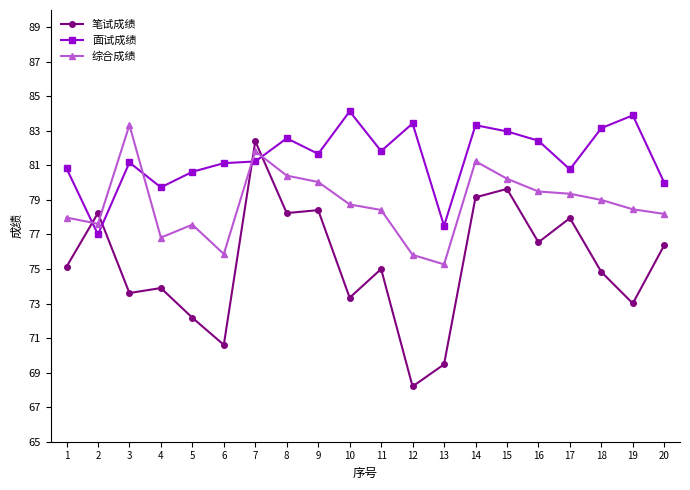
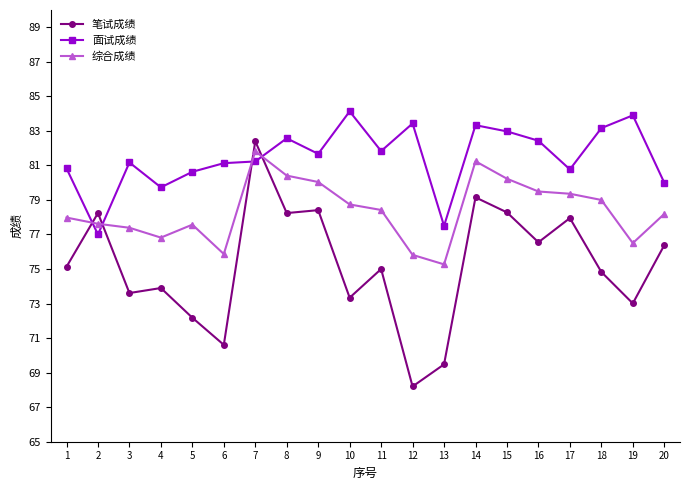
综合成绩, 3: 83.3 -> 77.4
笔试成绩, 15: 79.6 -> 78.3
综合成绩, 19: 78.5 -> 76.5
